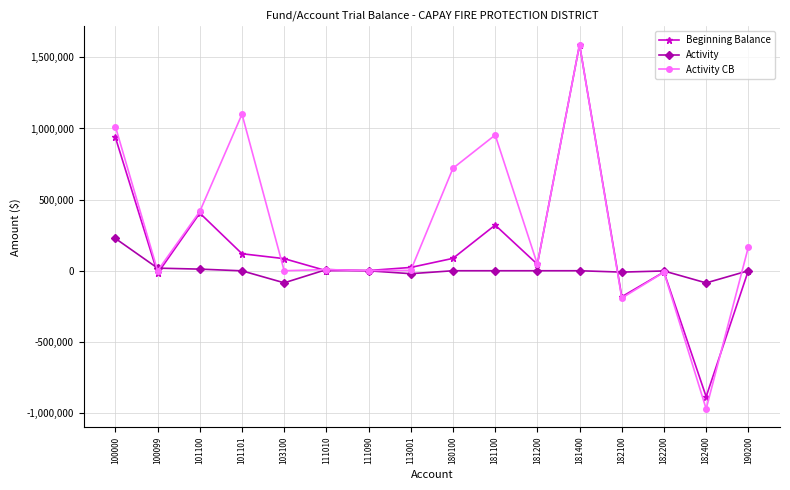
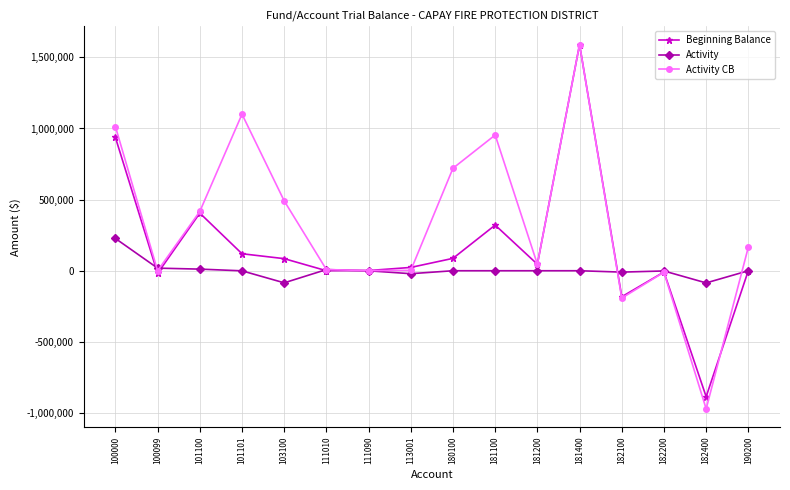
Activity CB, 103100: 0 -> 490,000
